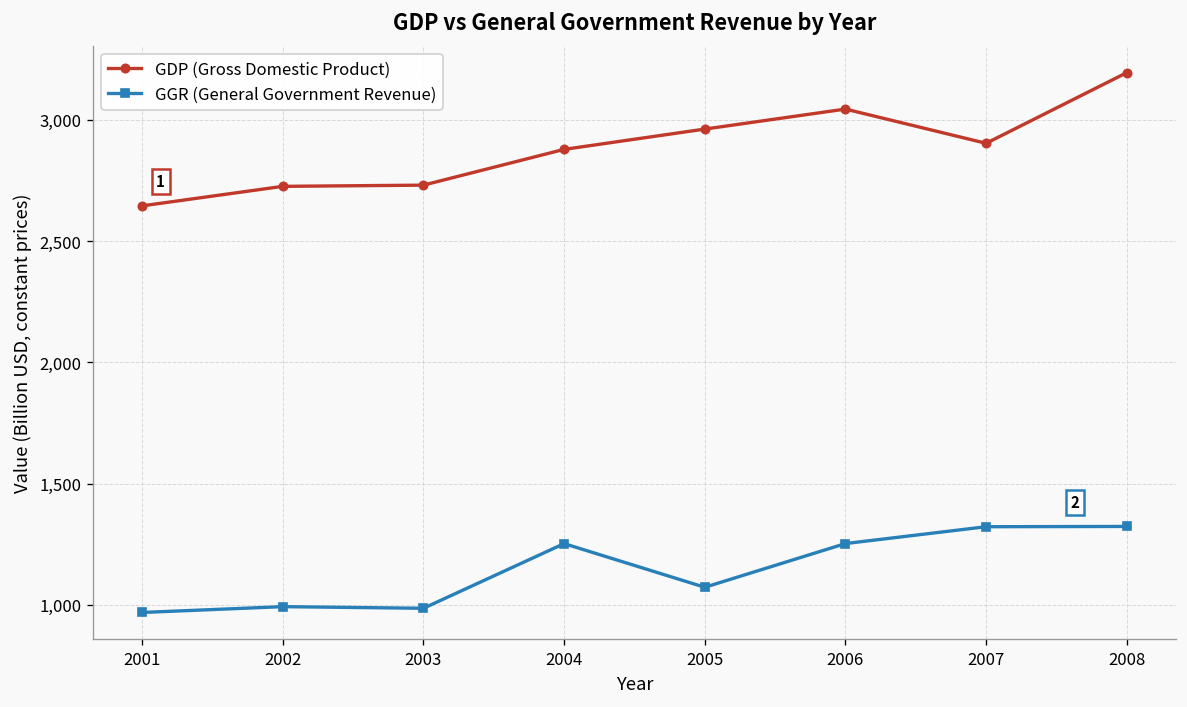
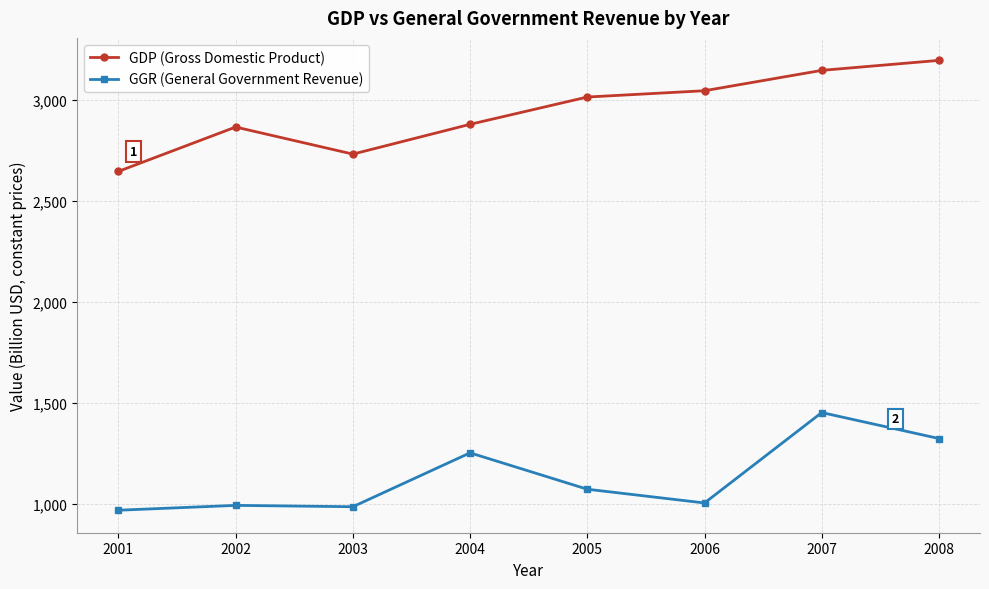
GDP (Gross Domestic Product), 2002: 2,730 -> 2,860
GDP (Gross Domestic Product), 2005: 2,960 -> 3,010
GGR (General Government Revenue), 2006: 1,250 -> 1,000
GDP (Gross Domestic Product), 2007: 2,900 -> 3,150
GGR (General Government Revenue), 2007: 1,320 -> 1,450
